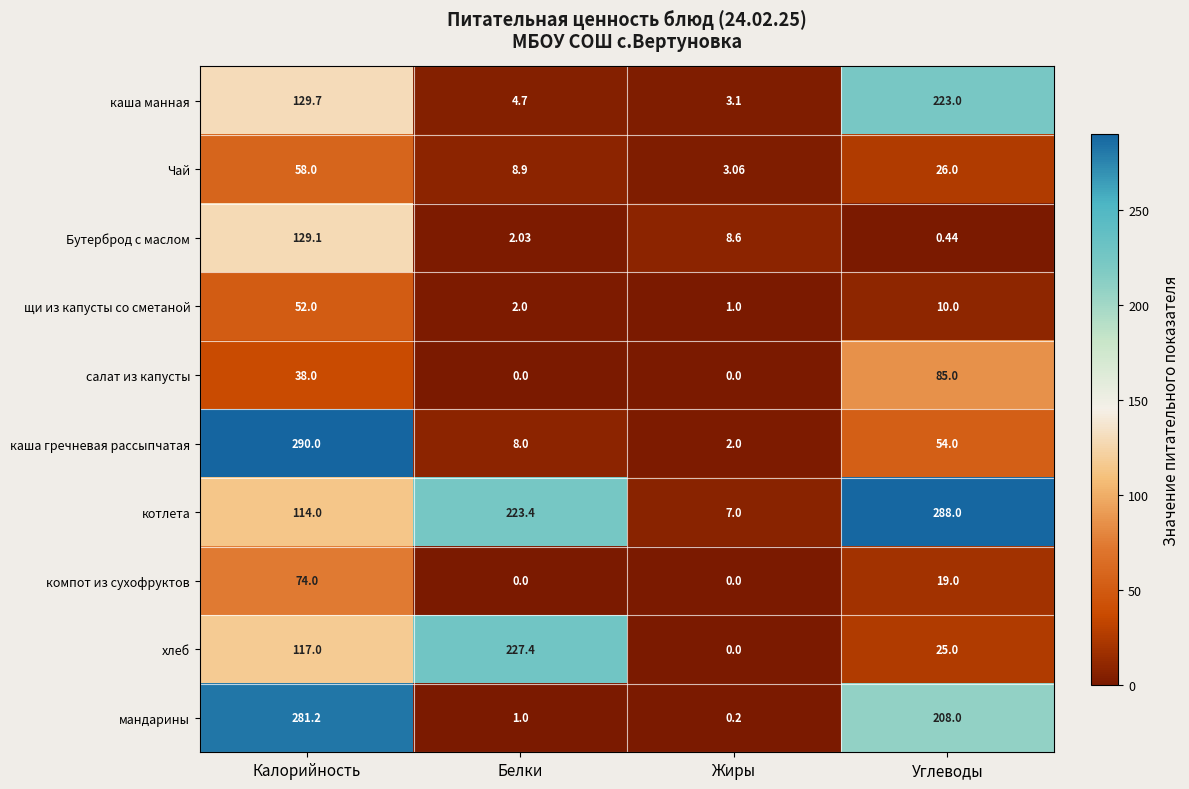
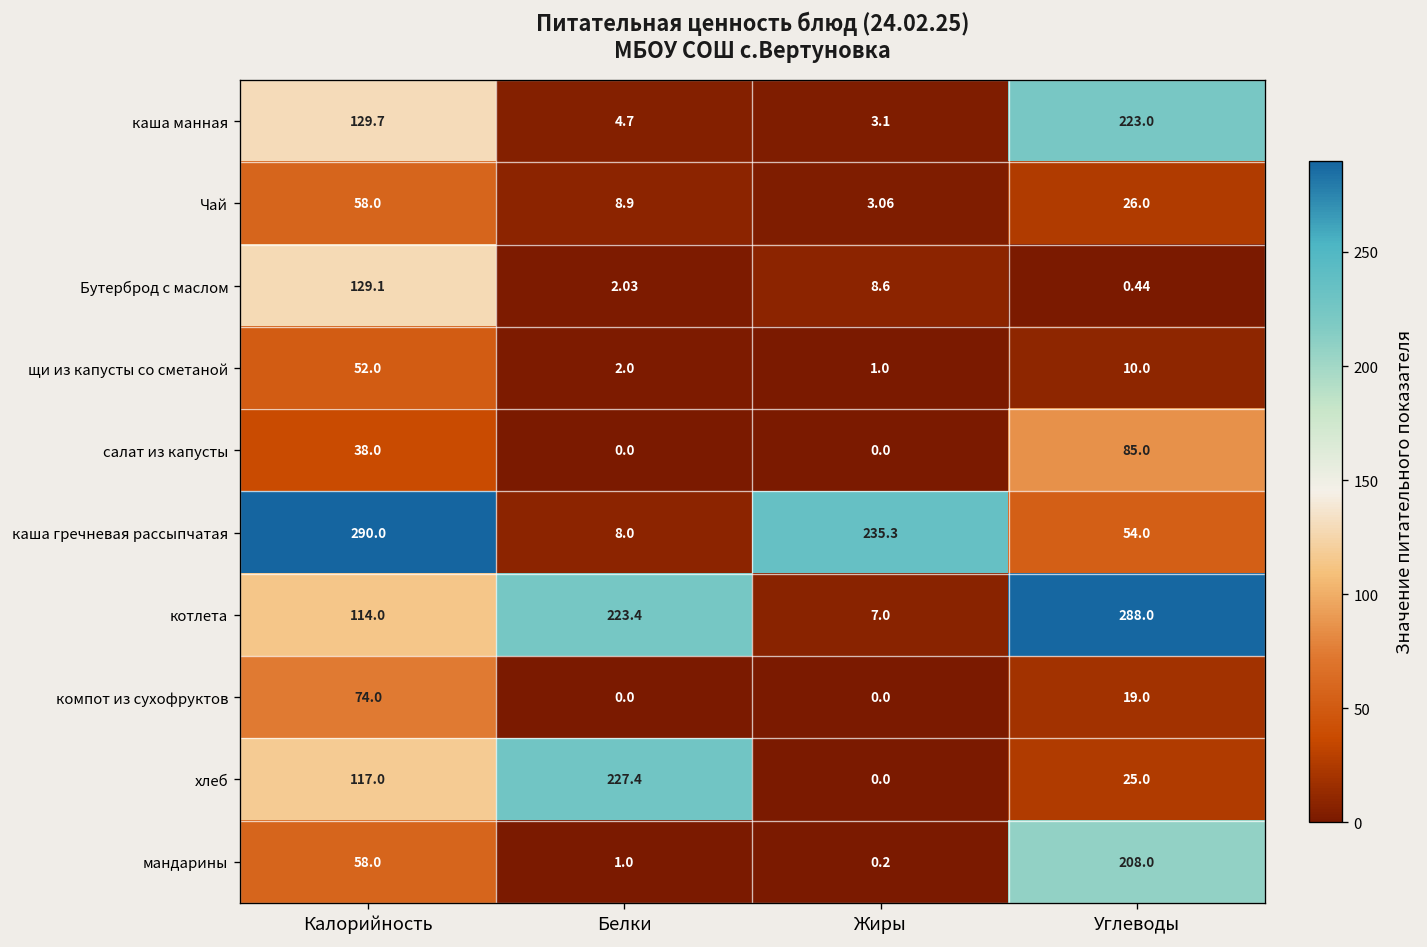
каша гречневая рассыпчатая, Жиры: 2.0 -> 235.3
мандарины, Калорийность: 281.2 -> 58.0
